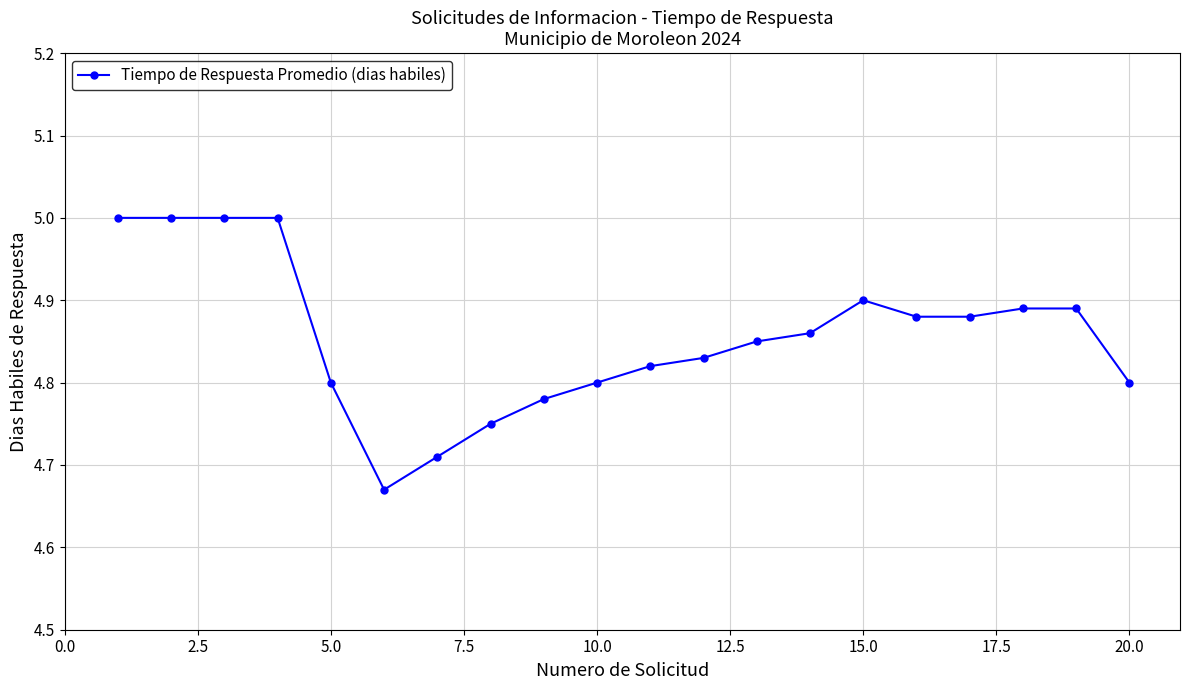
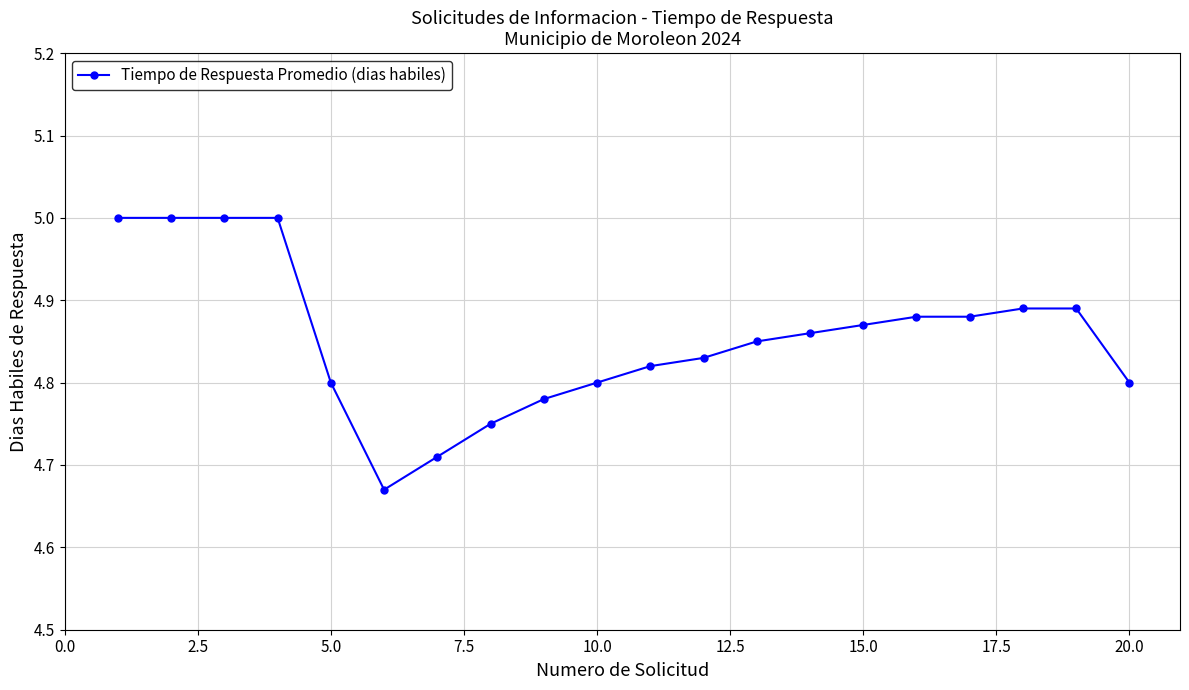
15.0: 4.90 -> 4.87
